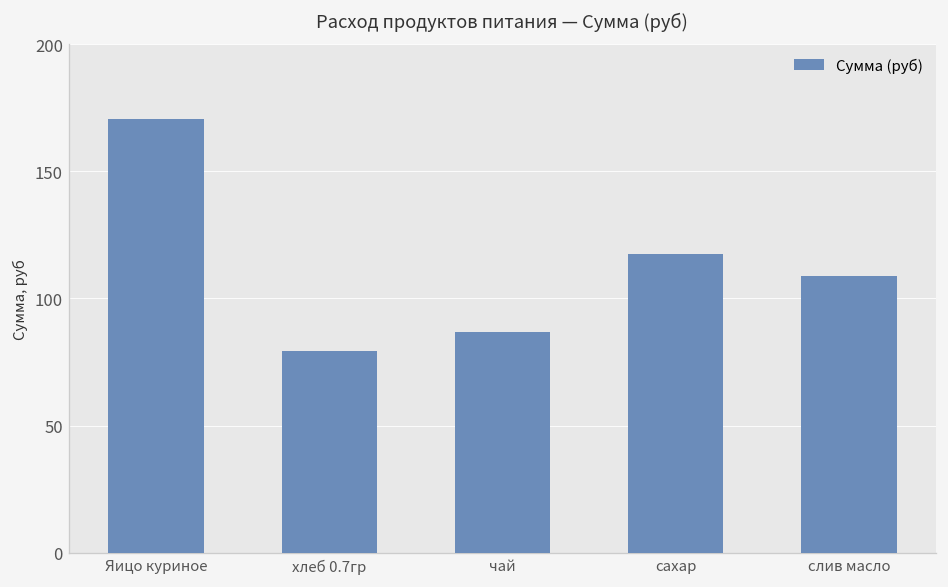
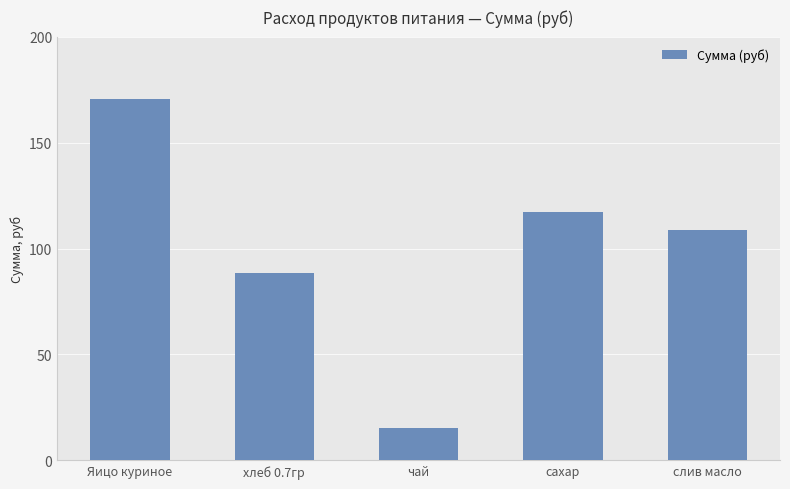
хлеб 0.7гр: 79 -> 89
чай: 87 -> 16
